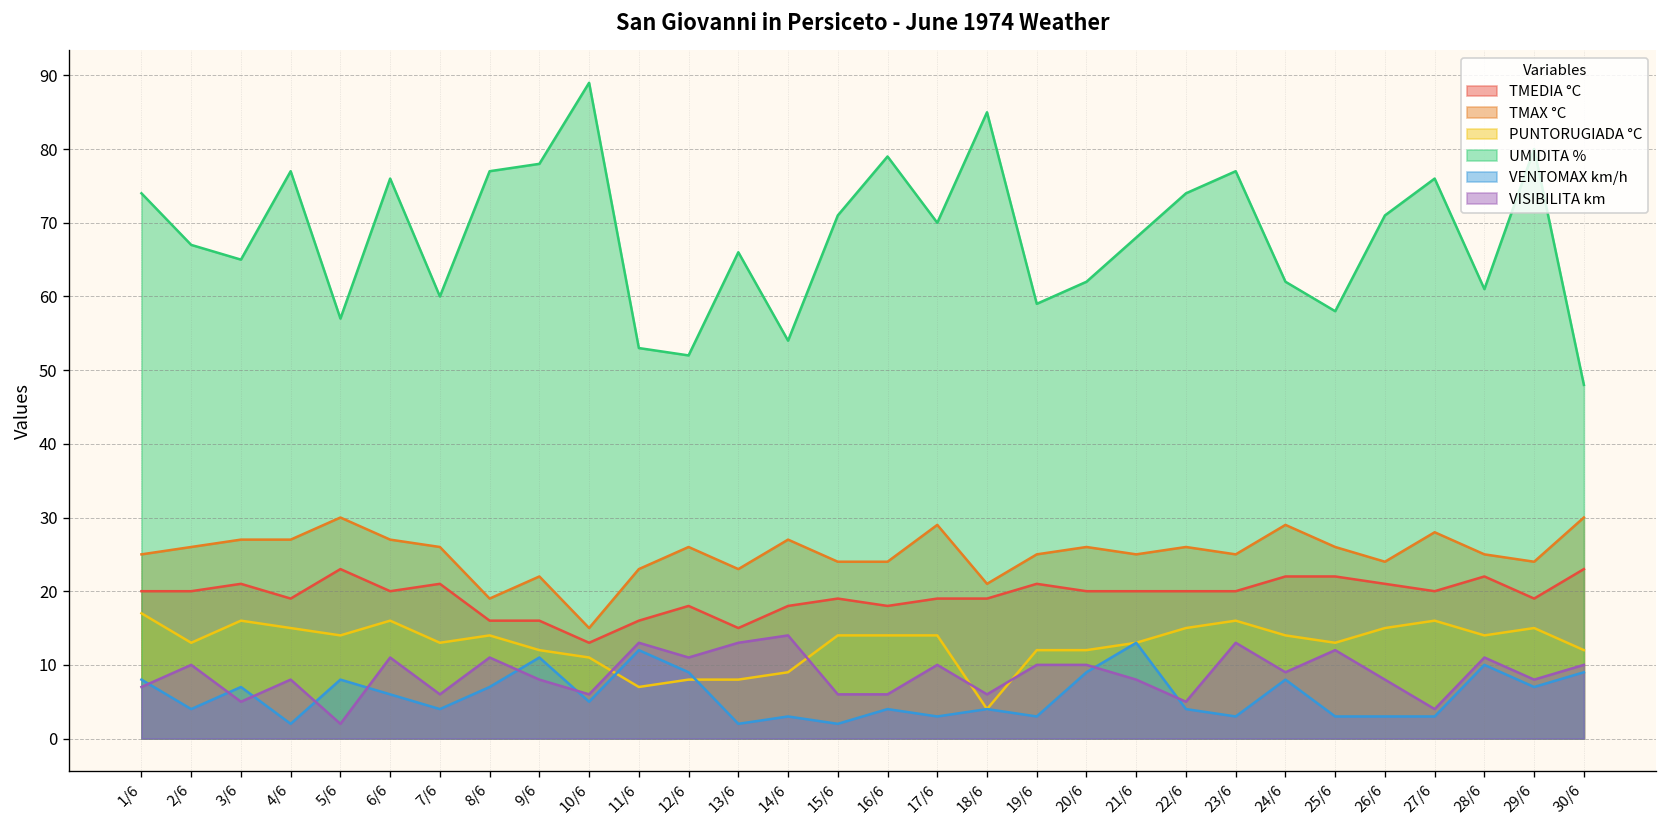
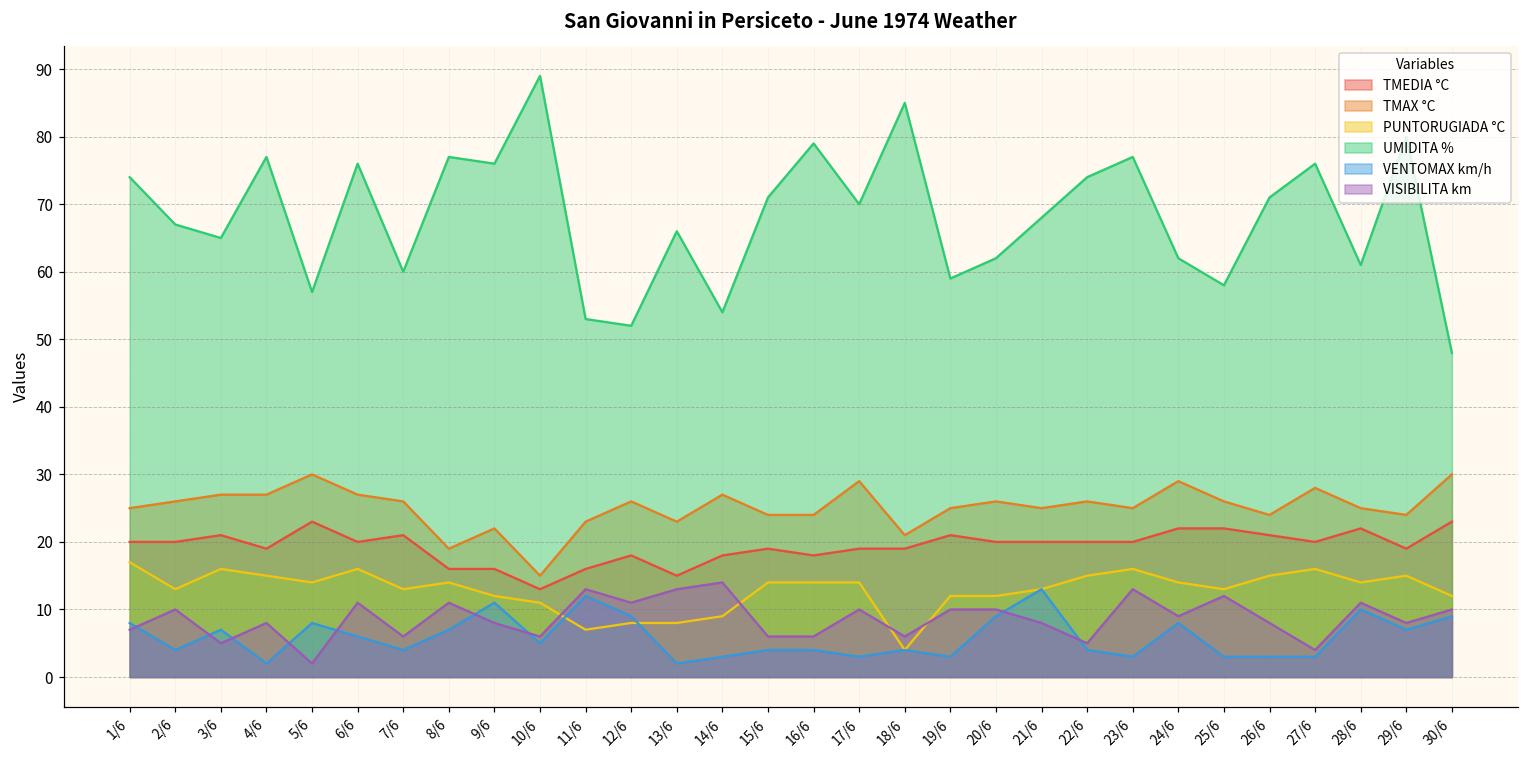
UMIDITA %, 9/6: 78 -> 76
VENTOMAX km/h, 15/6: 2 -> 4
